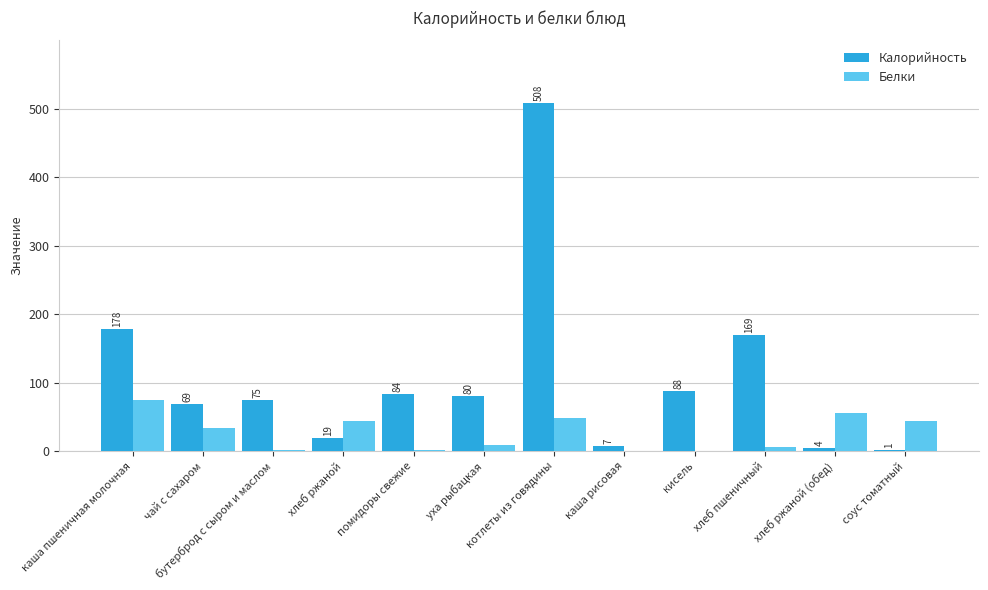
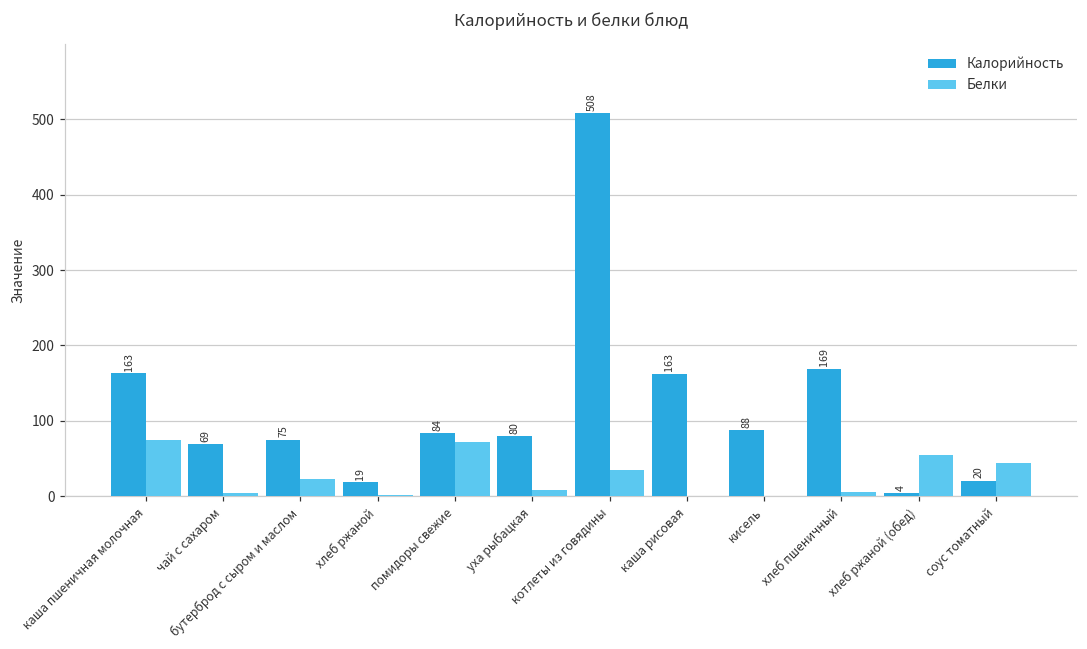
Калорийность, каша пшеничная молочная: 178 -> 163
Белки, чай с сахаром: 30 -> 0
Белки, бутерброд с сыром и маслом: 0 -> 20
Белки, хлеб ржаной: 40 -> 0
Белки, помидоры свежие: 0 -> 70
Белки, котлеты из говядины: 50 -> 30
Калорийность, каша рисовая: 7 -> 163
Калорийность, соус томатный: 1 -> 20
